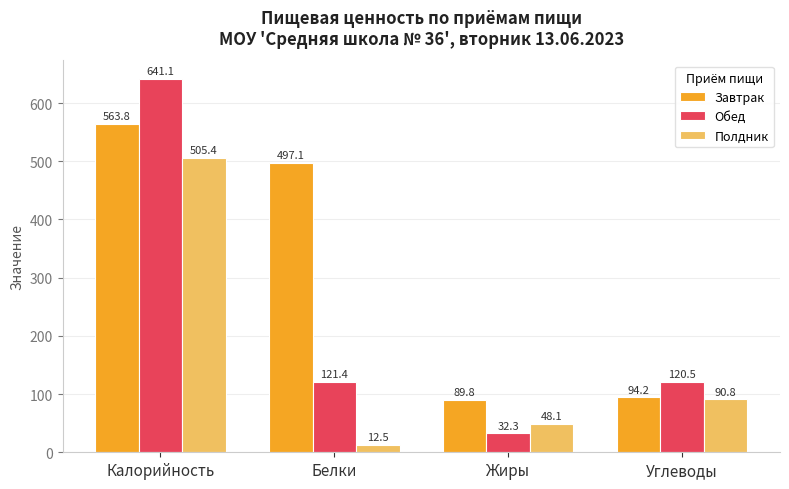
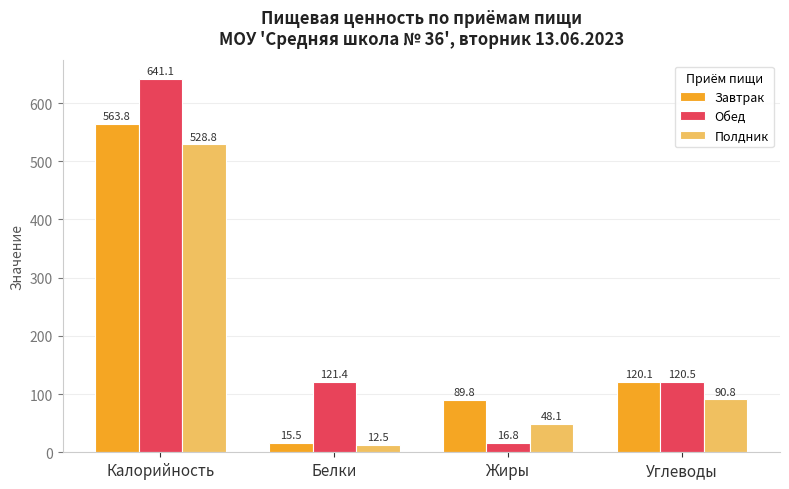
Полдник, Калорийность: 505.4 -> 528.8
Завтрак, Белки: 497.1 -> 15.5
Обед, Жиры: 32.3 -> 16.8
Завтрак, Углеводы: 94.2 -> 120.1
